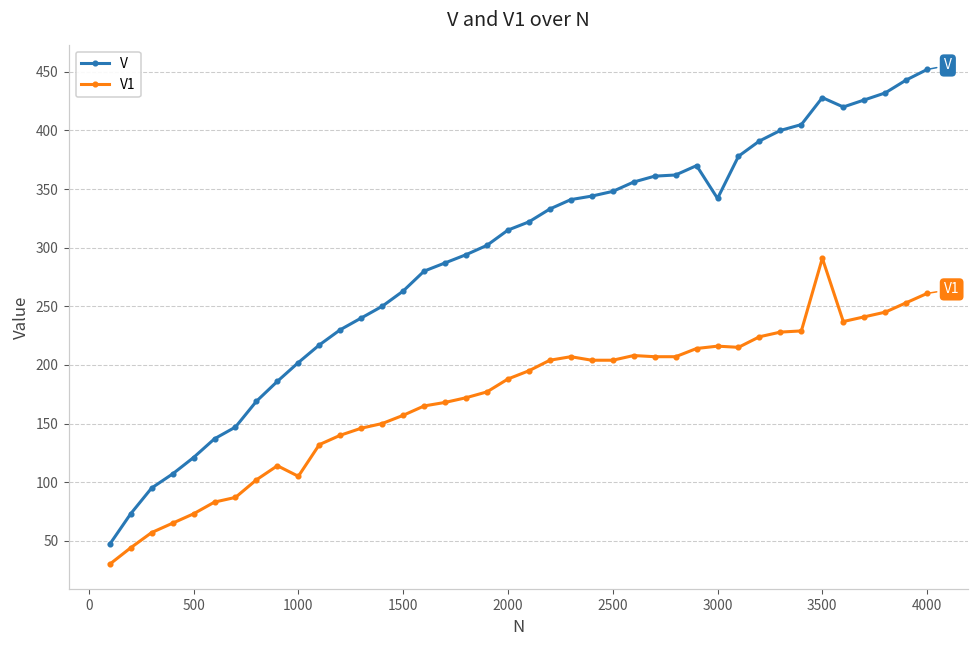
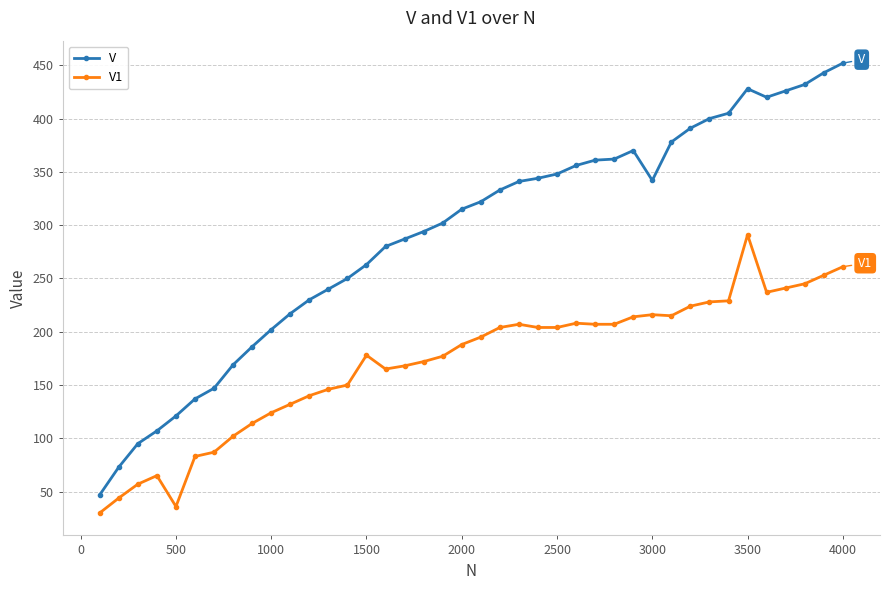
V1, 500: 73 -> 36
V1, 1000: 105 -> 124
V1, 1500: 157 -> 178
